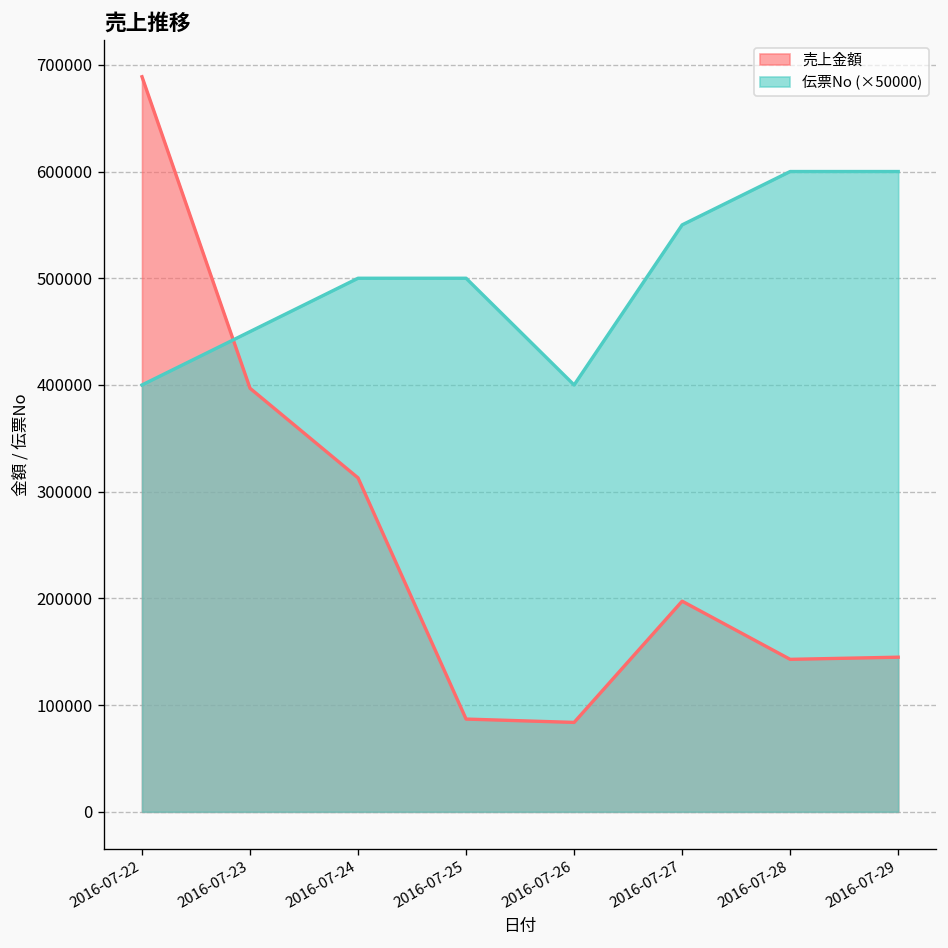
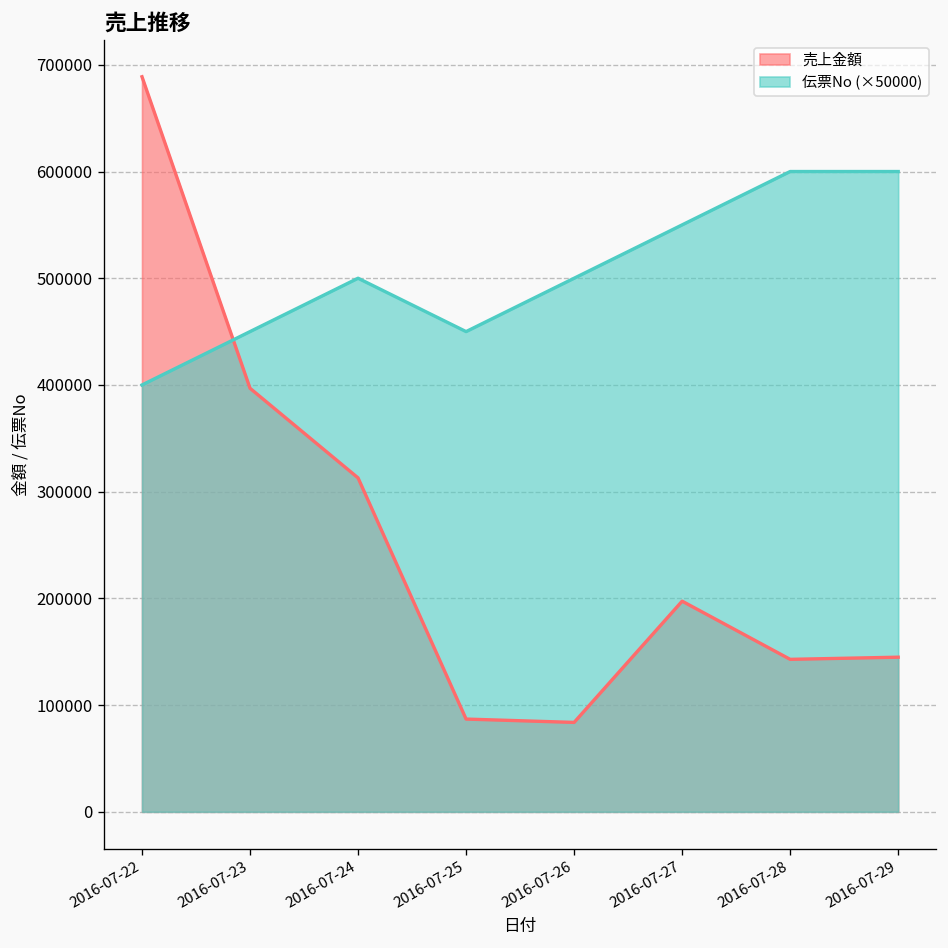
伝票No (×50000), 2016-07-25: 500000 -> 450000
伝票No (×50000), 2016-07-26: 400000 -> 500000
